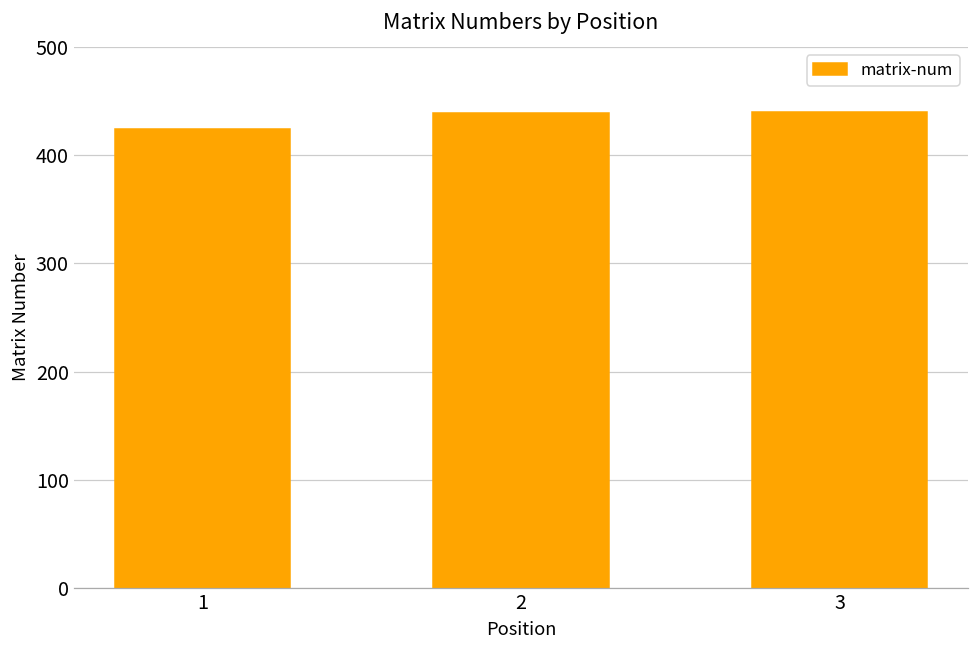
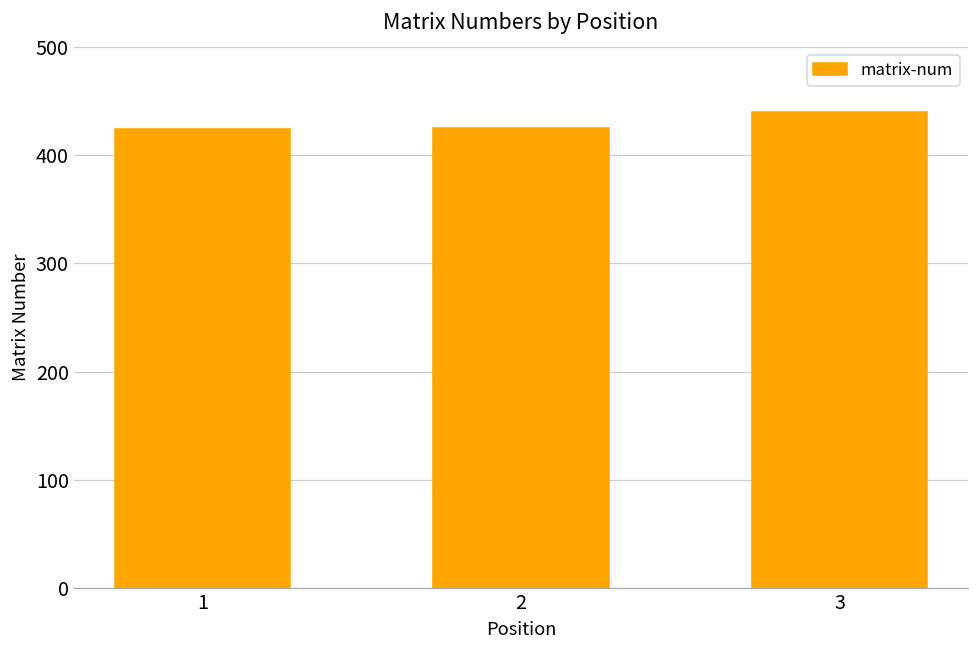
2: 440 -> 430
